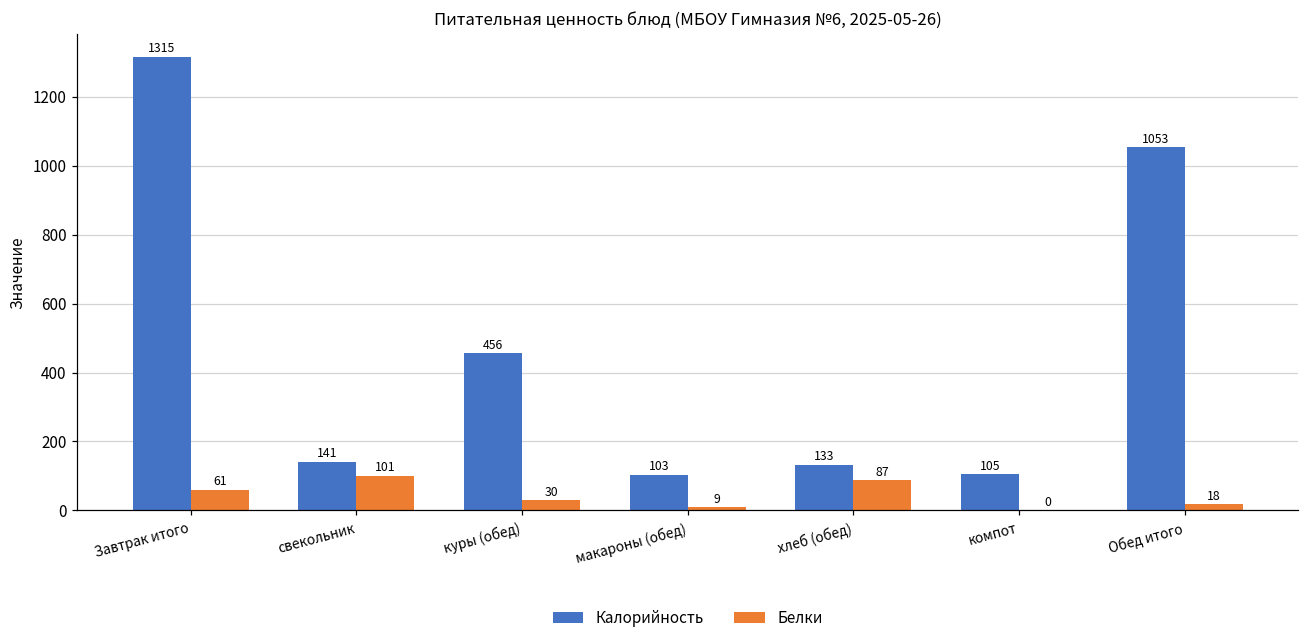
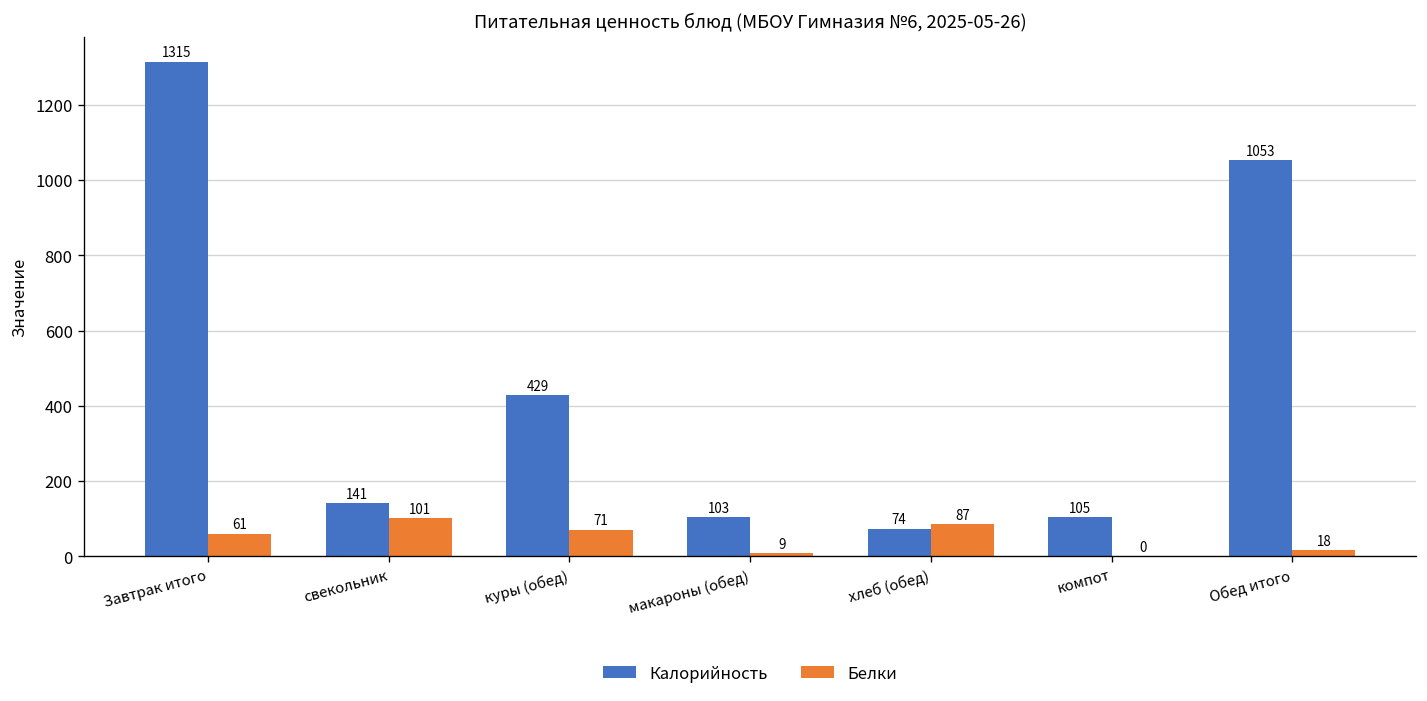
Калорийность, куры (обед): 456 -> 429
Белки, куры (обед): 30 -> 71
Калорийность, хлеб (обед): 133 -> 74
